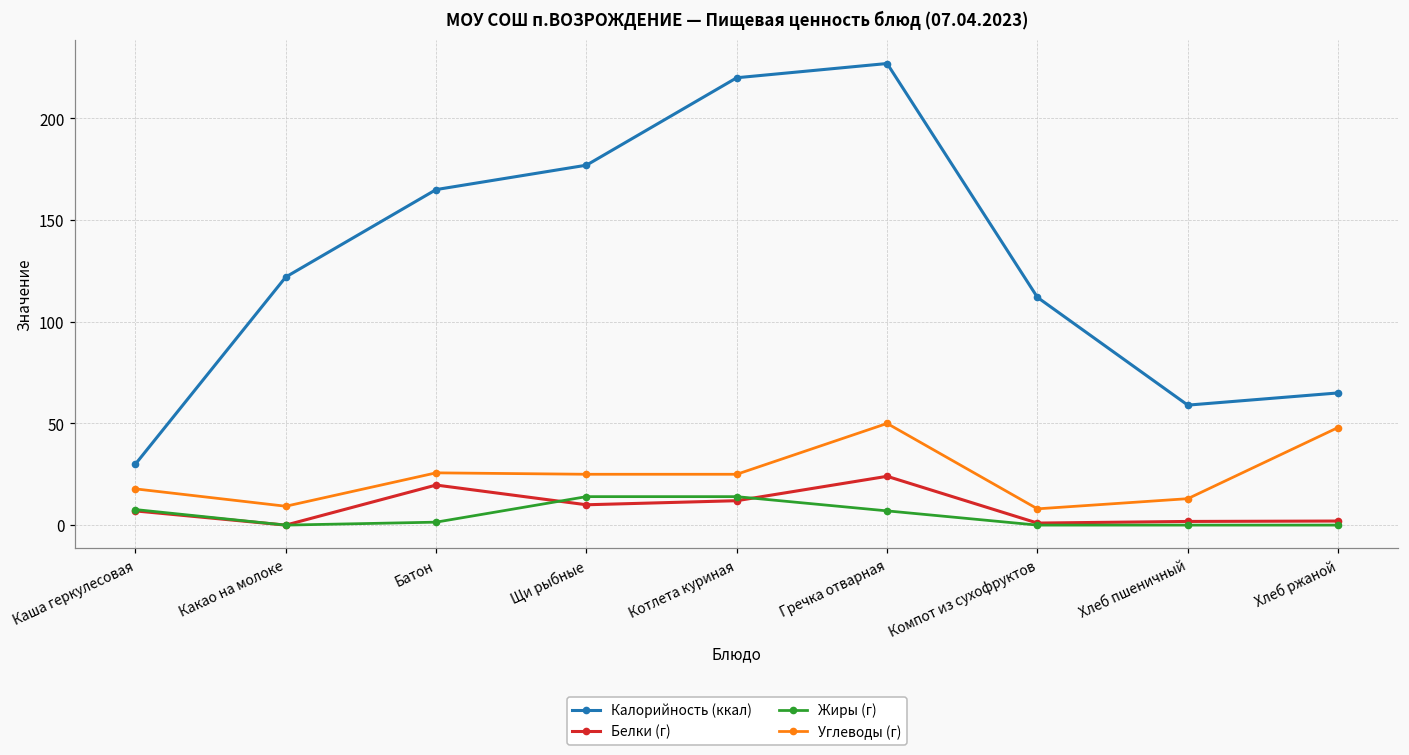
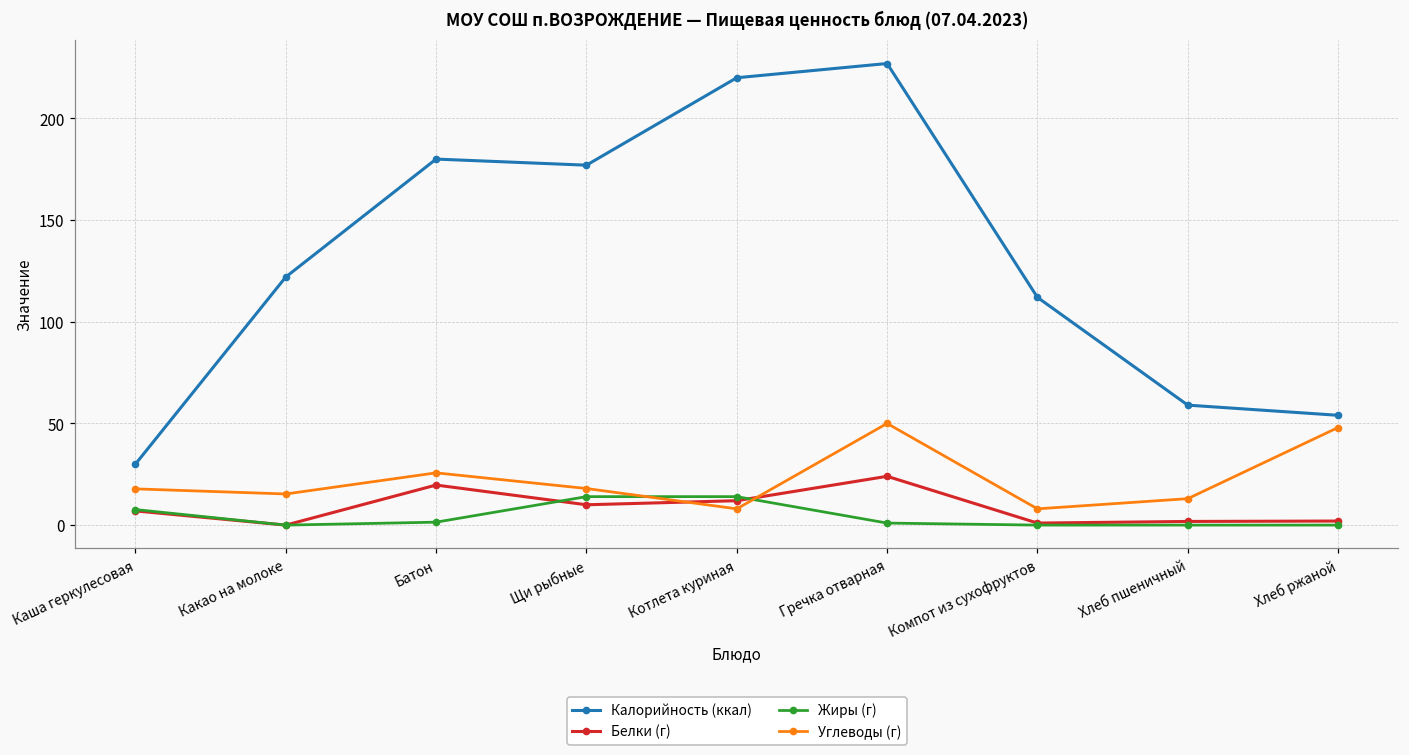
Углеводы (г), Какао на молоке: 9 -> 15
Калорийность (ккал), Батон: 165 -> 180
Углеводы (г), Щи рыбные: 25 -> 18
Углеводы (г), Котлета куриная: 25 -> 8
Жиры (г), Гречка отварная: 7 -> 1
Калорийность (ккал), Хлеб ржаной: 65 -> 54
